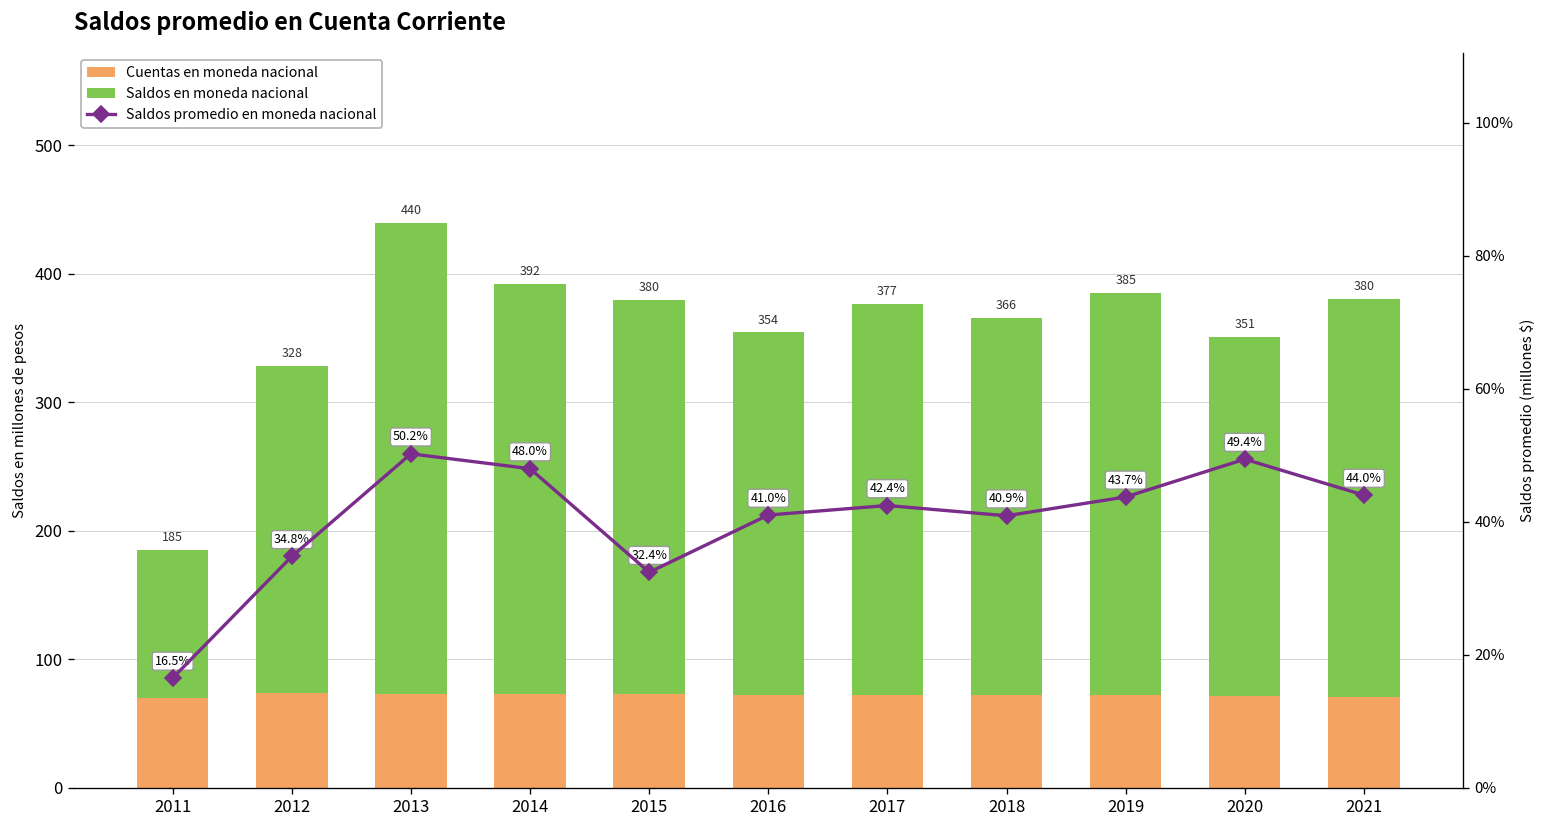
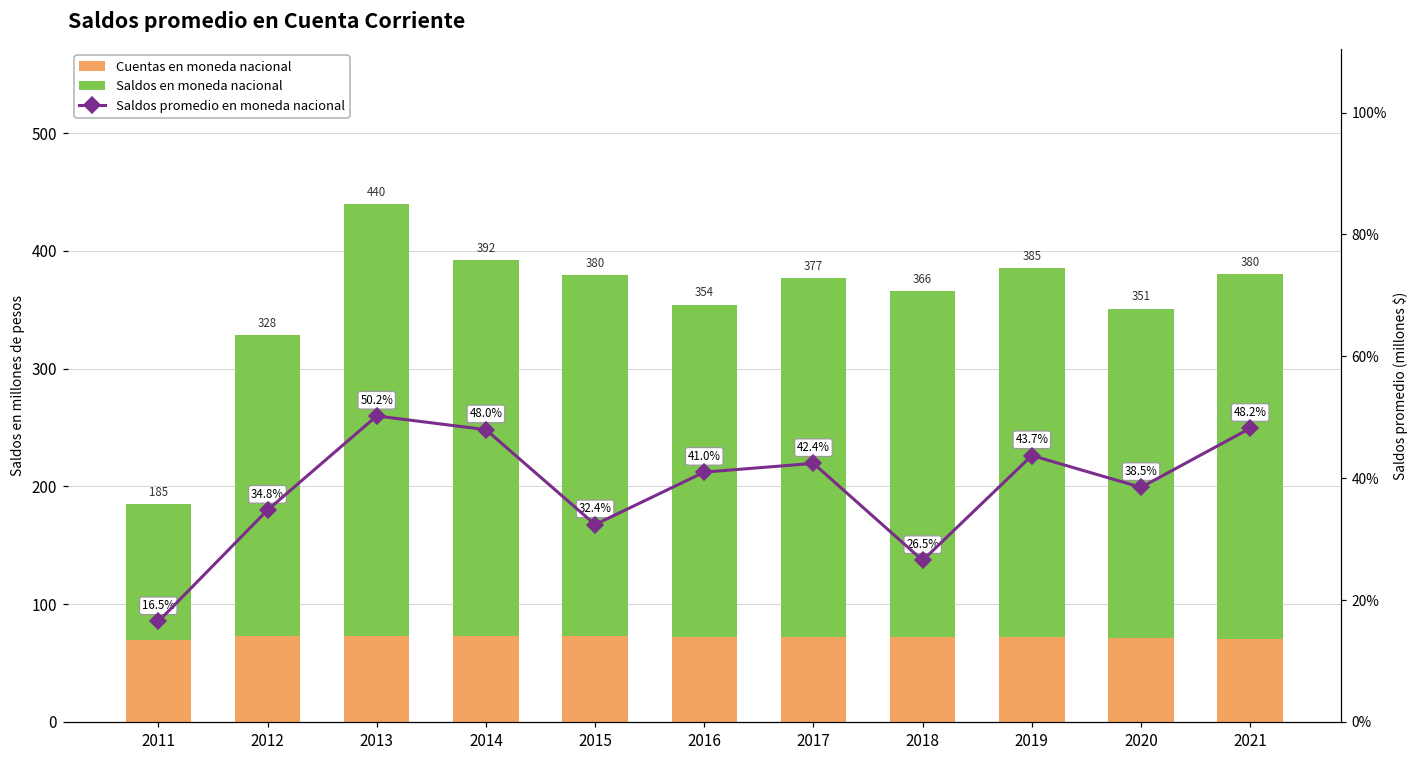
Saldos promedio en moneda nacional, 2018: 40.9% -> 26.5%
Saldos promedio en moneda nacional, 2020: 49.4% -> 38.5%
Saldos promedio en moneda nacional, 2021: 44.0% -> 48.2%
